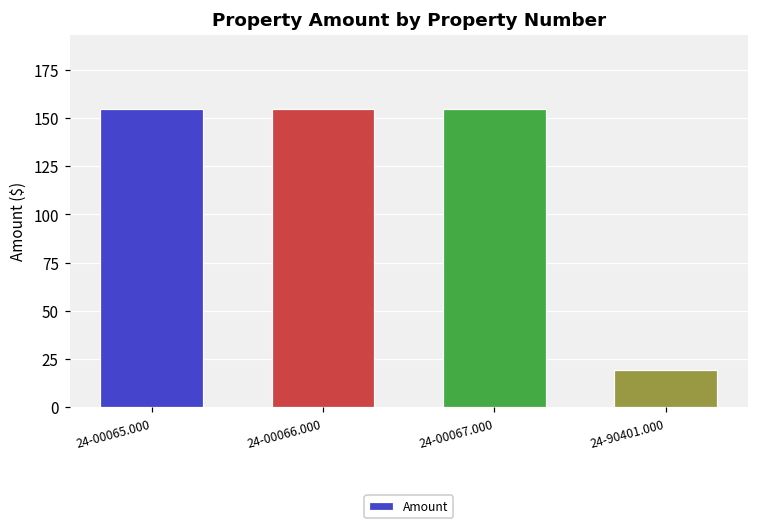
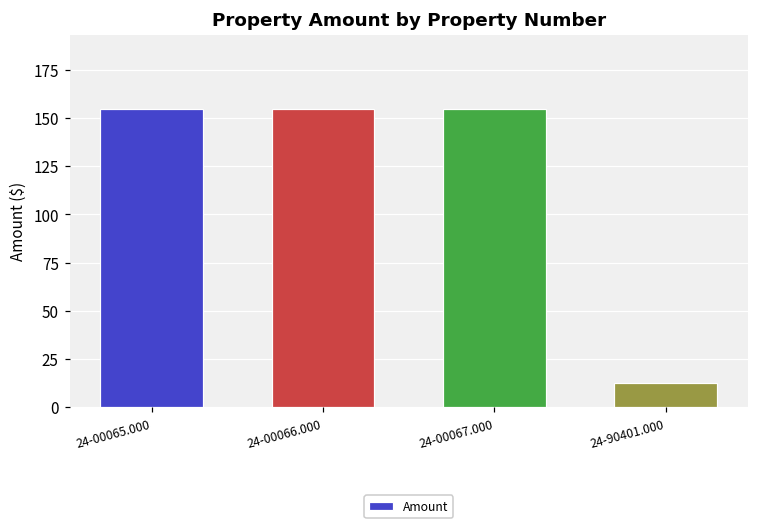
24-90401.000: 19 -> 13
